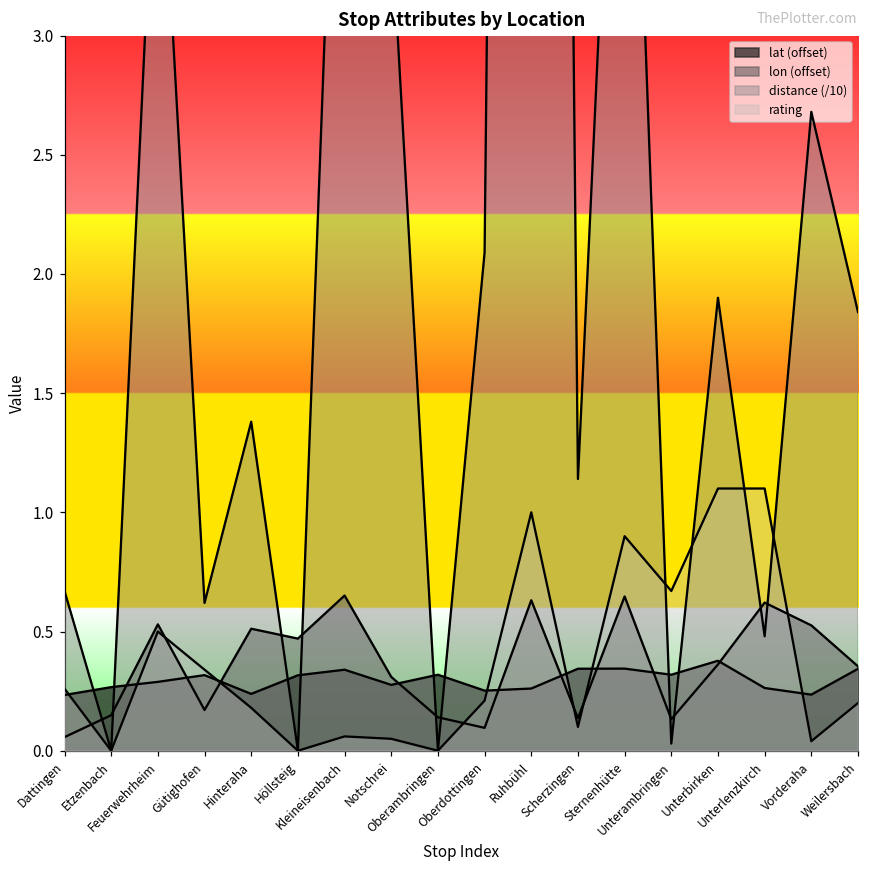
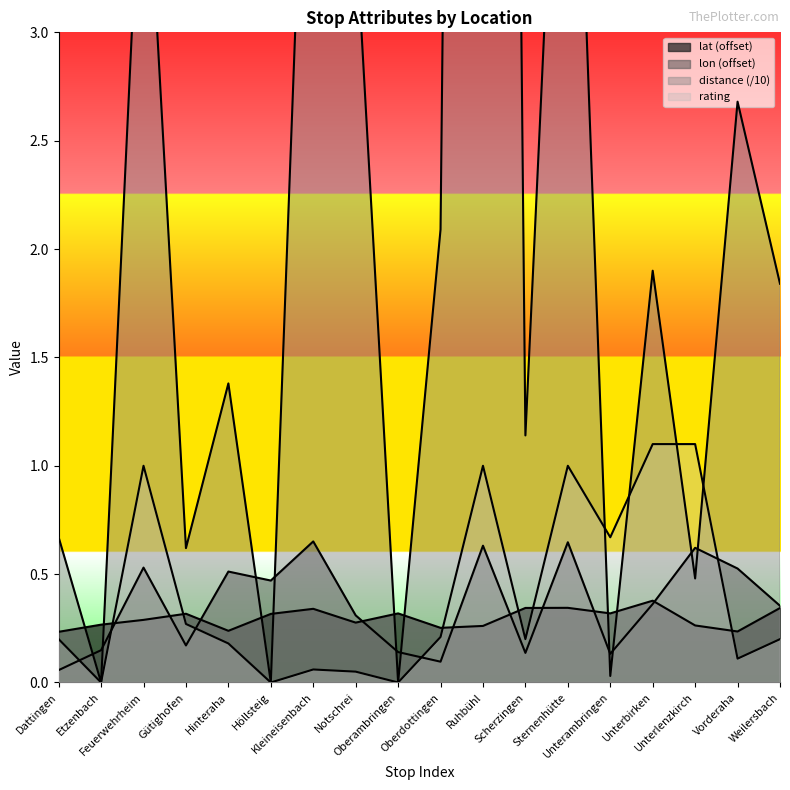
rating, Dattingen: 0.26 -> 0.20
rating, Feuerwehrheim: 0.5 -> 1.0
rating, Gütighofen: 0.34 -> 0.27
rating, Scherzingen: 0.1 -> 0.2
rating, Sternenhütte: 0.9 -> 1.0
rating, Vorderaha: 0.04 -> 0.11
